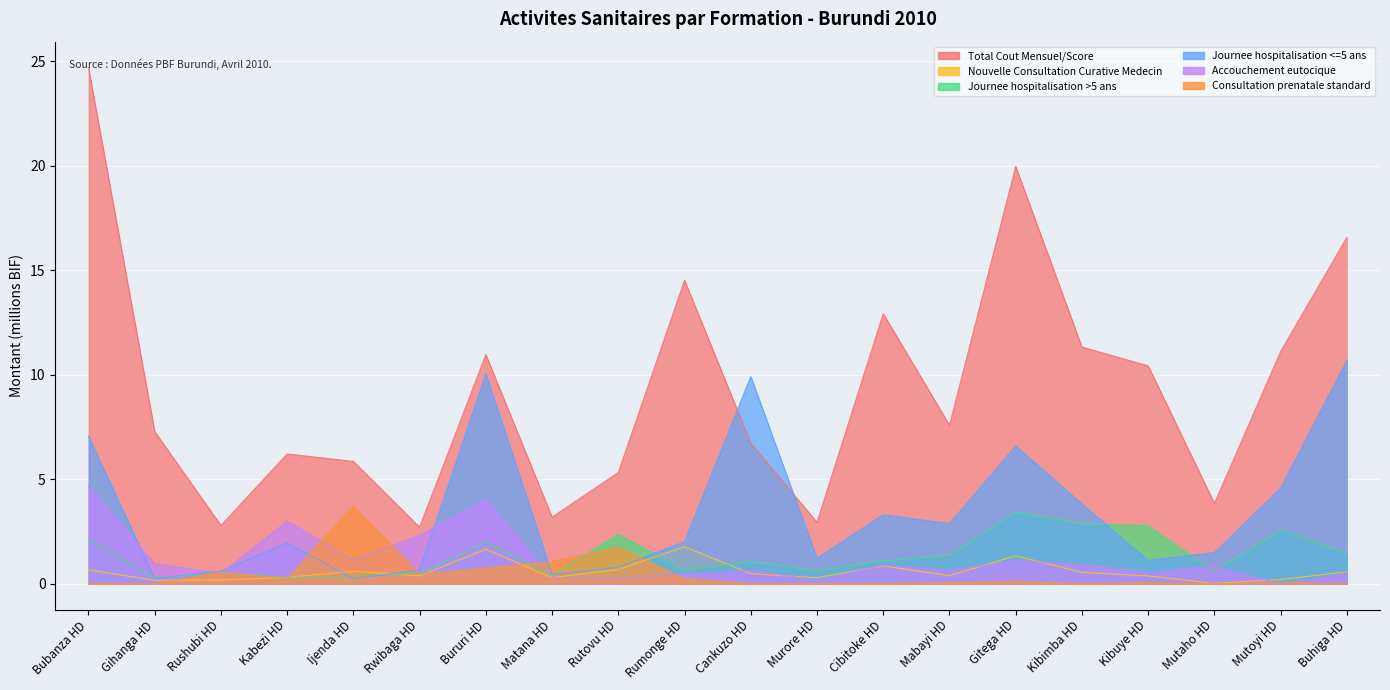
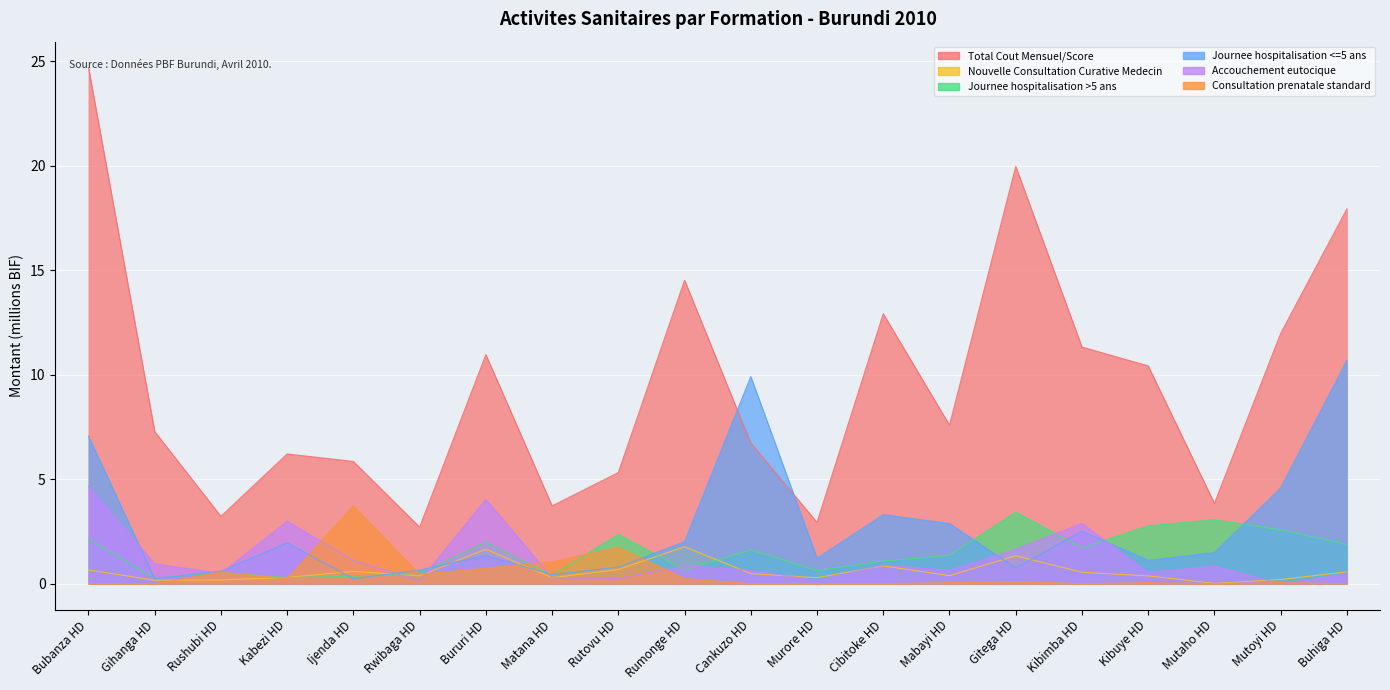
Total Cout Mensuel/Score, Rushubi HD: 2.8 -> 3.2
Accouchement eutocique, Rwibaga HD: 2.3 -> 0.1
Journee hospitalisation <=5 ans, Bururi HD: 10.1 -> 1.4
Total Cout Mensuel/Score, Matana HD: 3.2 -> 3.7
Accouchement eutocique, Rumonge HD: 0.5 -> 0.9
Journee hospitalisation >5 ans, Cankuzo HD: 1.1 -> 1.6
Journee hospitalisation <=5 ans, Gitega HD: 6.6 -> 0.8
Accouchement eutocique, Gitega HD: 1.1 -> 1.7
Journee hospitalisation >5 ans, Kibimba HD: 2.9 -> 1.7
Journee hospitalisation <=5 ans, Kibimba HD: 3.8 -> 2.5
Accouchement eutocique, Kibimba HD: 0.9 -> 2.9
Journee hospitalisation >5 ans, Mutaho HD: 0.6 -> 3.1
Total Cout Mensuel/Score, Mutoyi HD: 11.1 -> 12.0
Total Cout Mensuel/Score, Buhiga HD: 16.6 -> 17.9
Journee hospitalisation >5 ans, Buhiga HD: 1.4 -> 1.9
